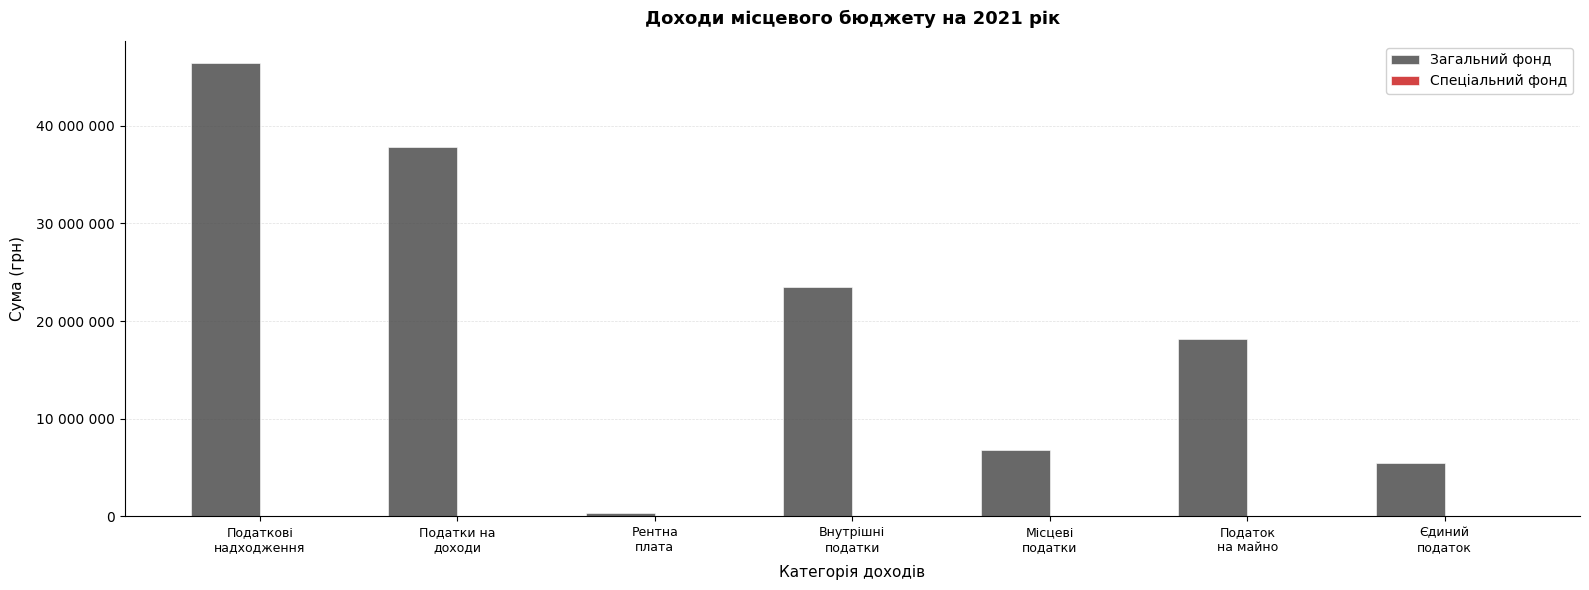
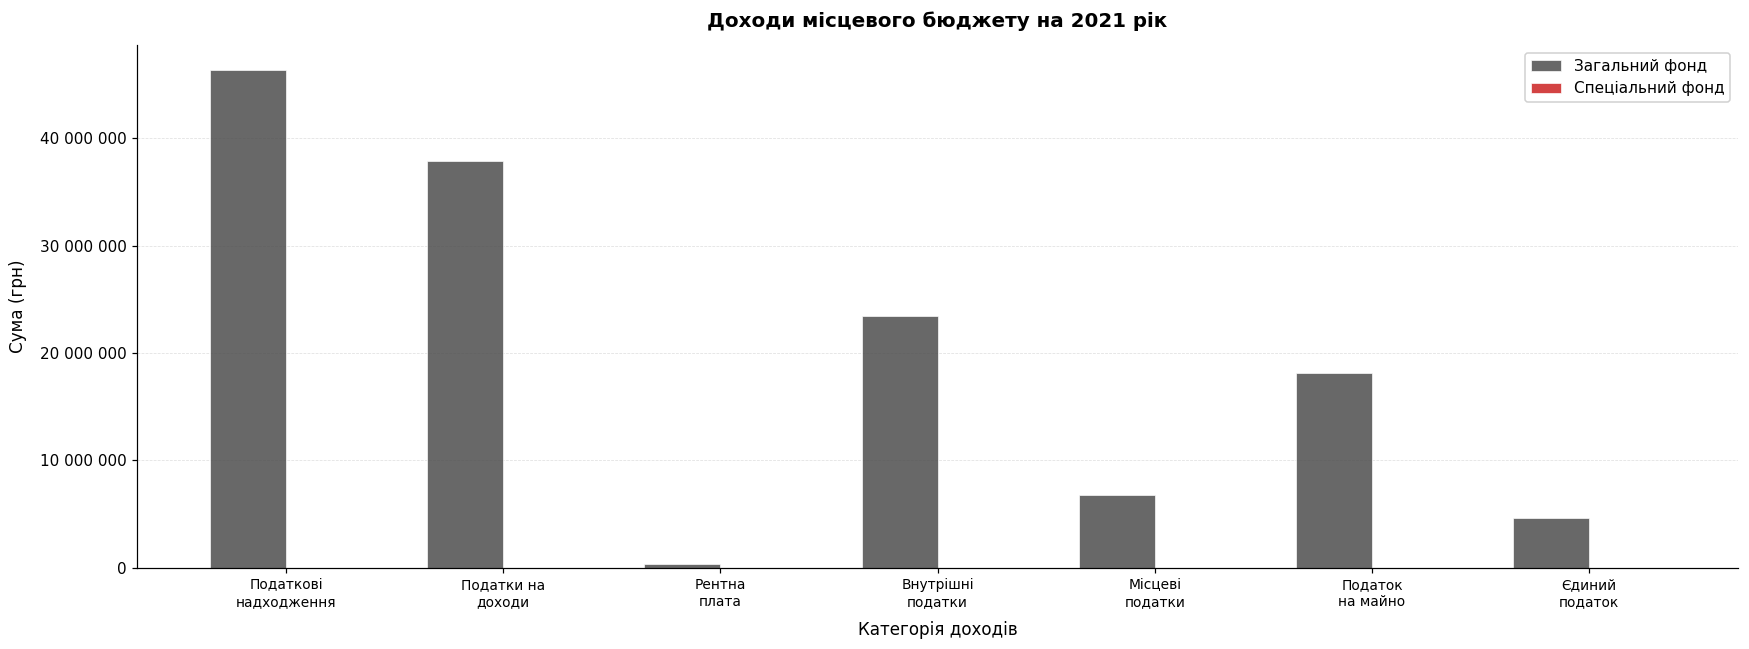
Загальний фонд, Єдиний податок: 5500000 -> 4600000
